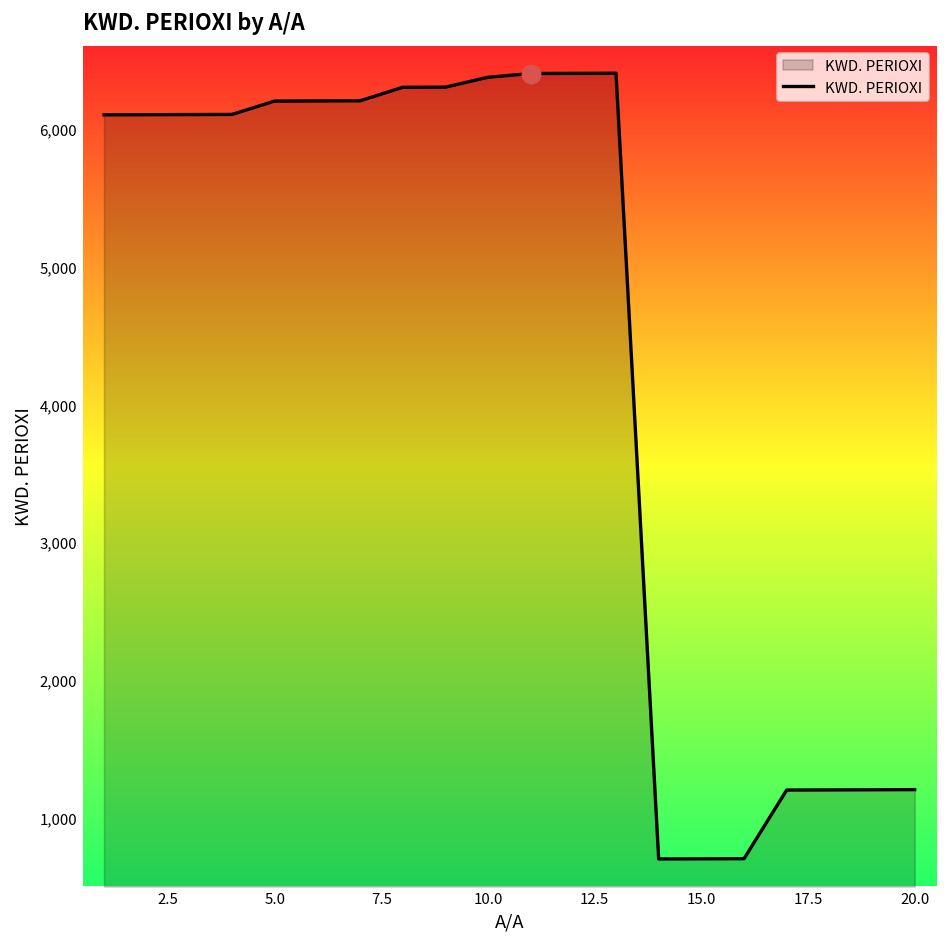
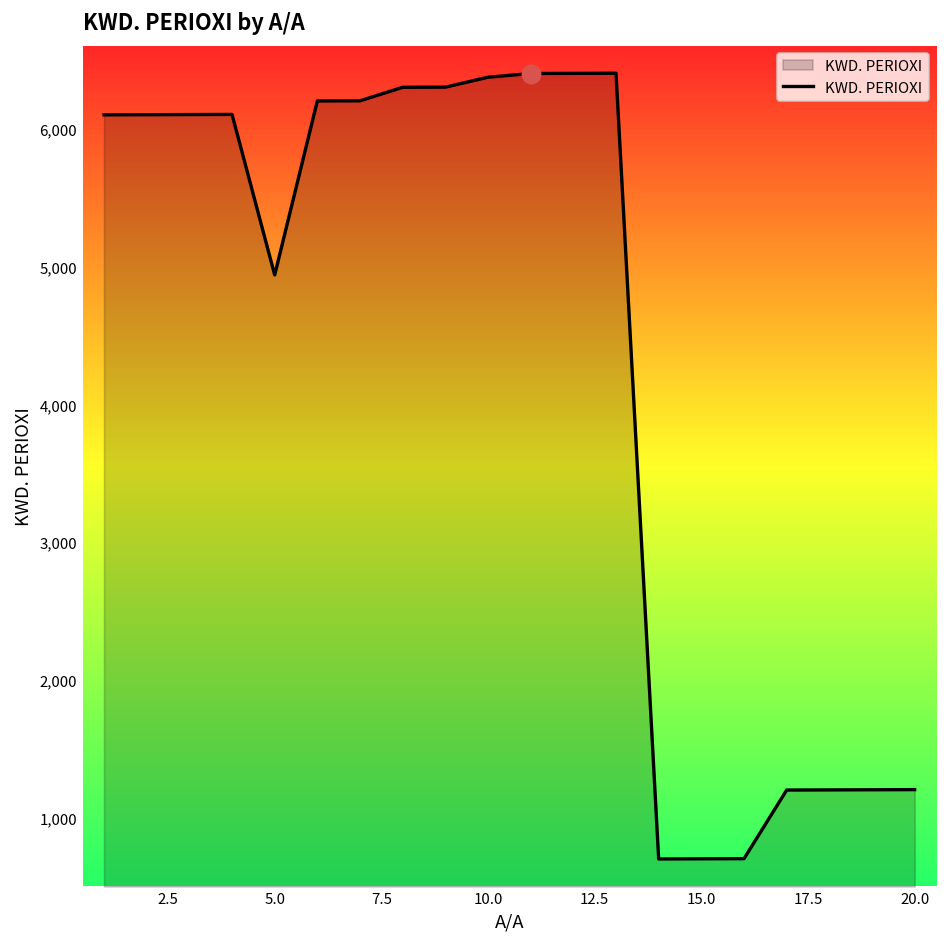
KWD. PERIOXI, 5.0: 6,200 -> 4,940
